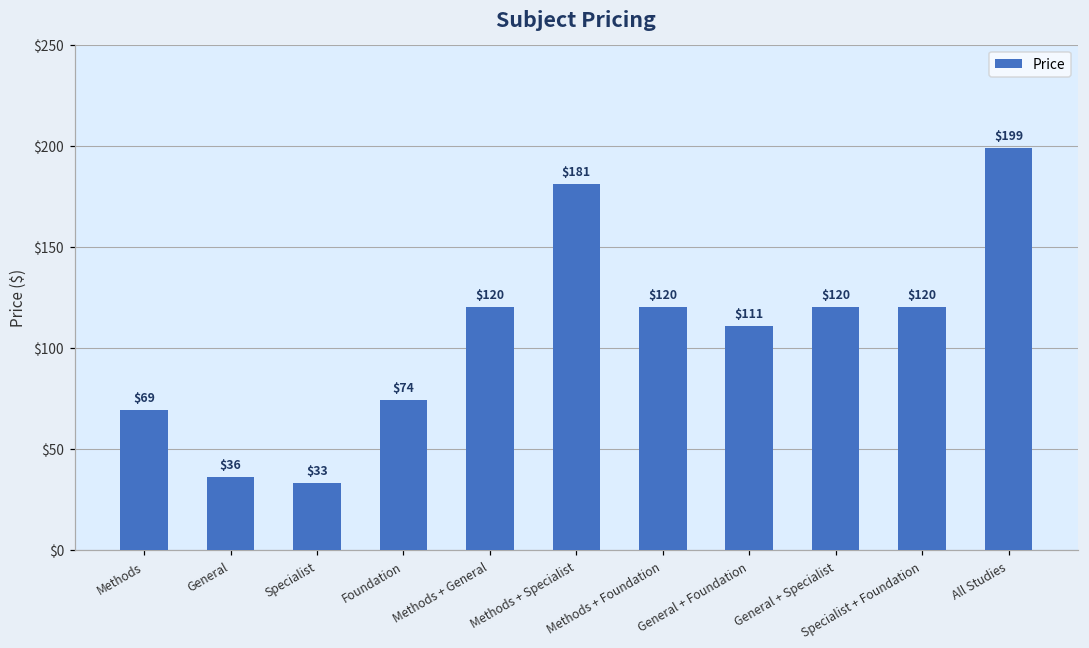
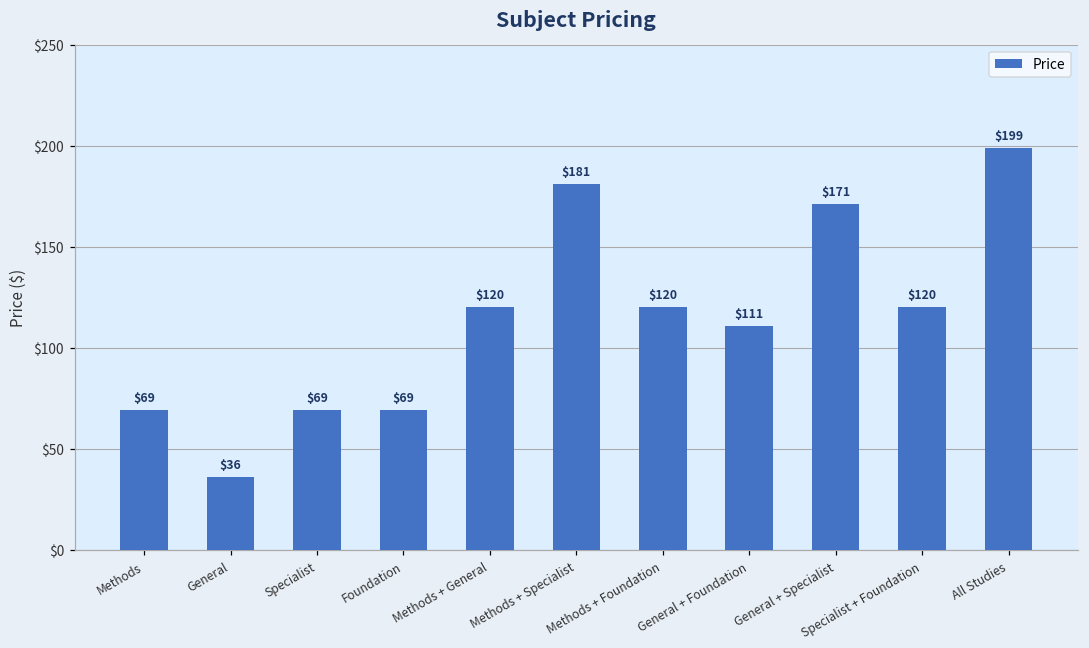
Specialist: $33 -> $69
Foundation: $74 -> $69
General + Specialist: $120 -> $171
